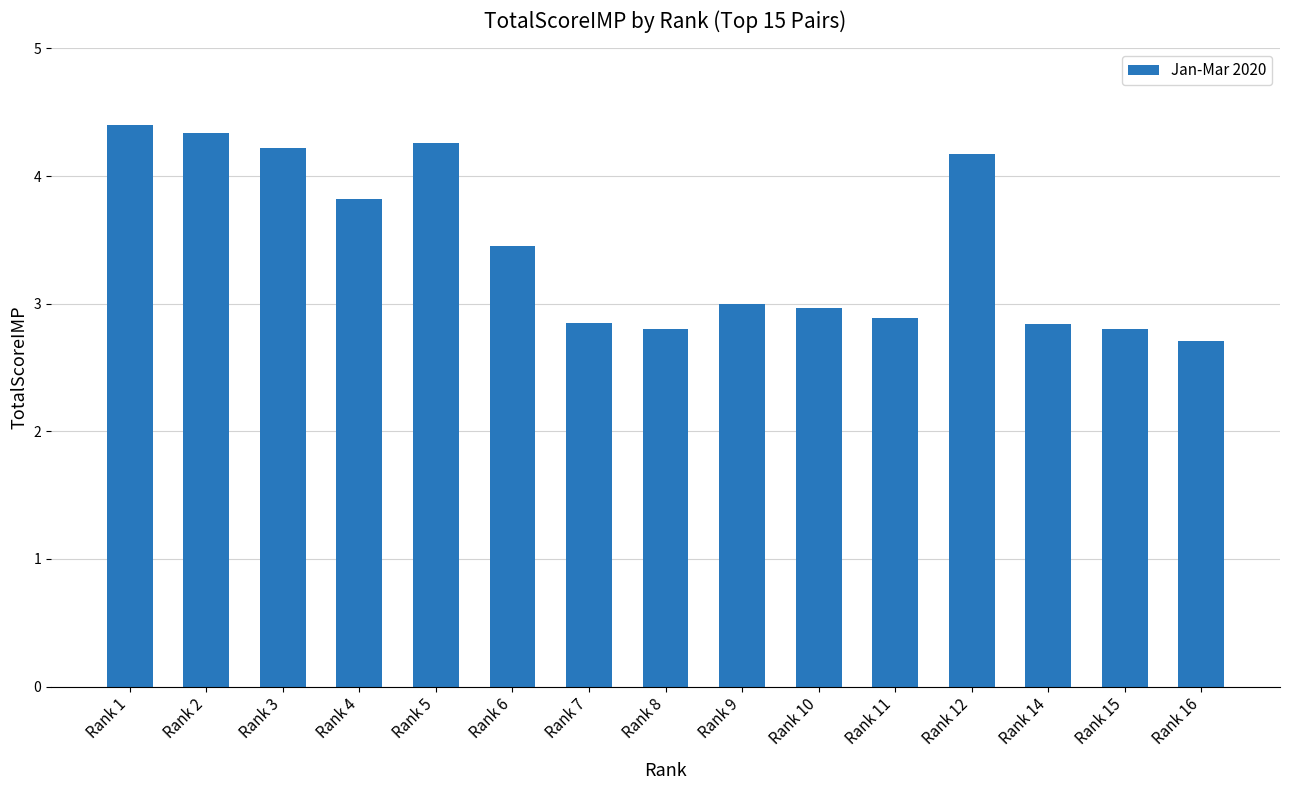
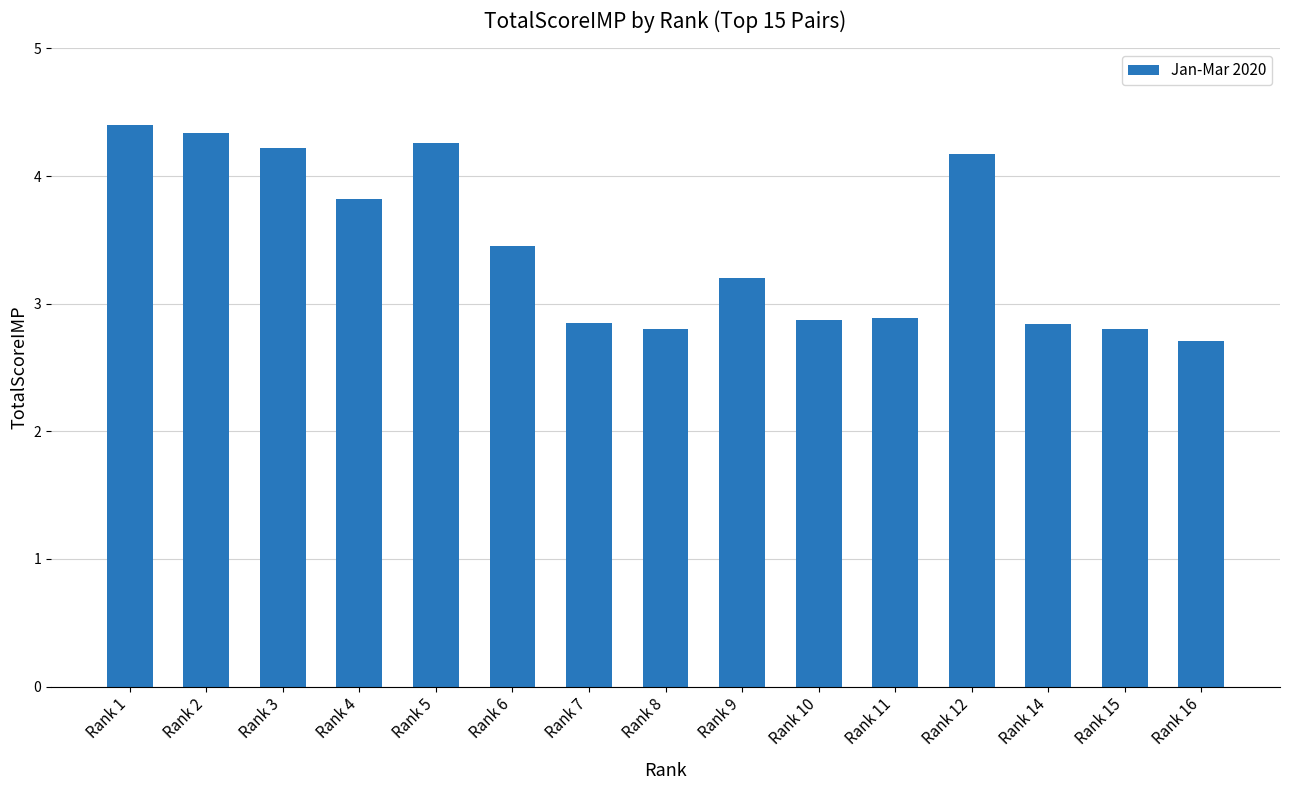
Rank 9: 3.0 -> 3.2
Rank 10: 2.97 -> 2.87
